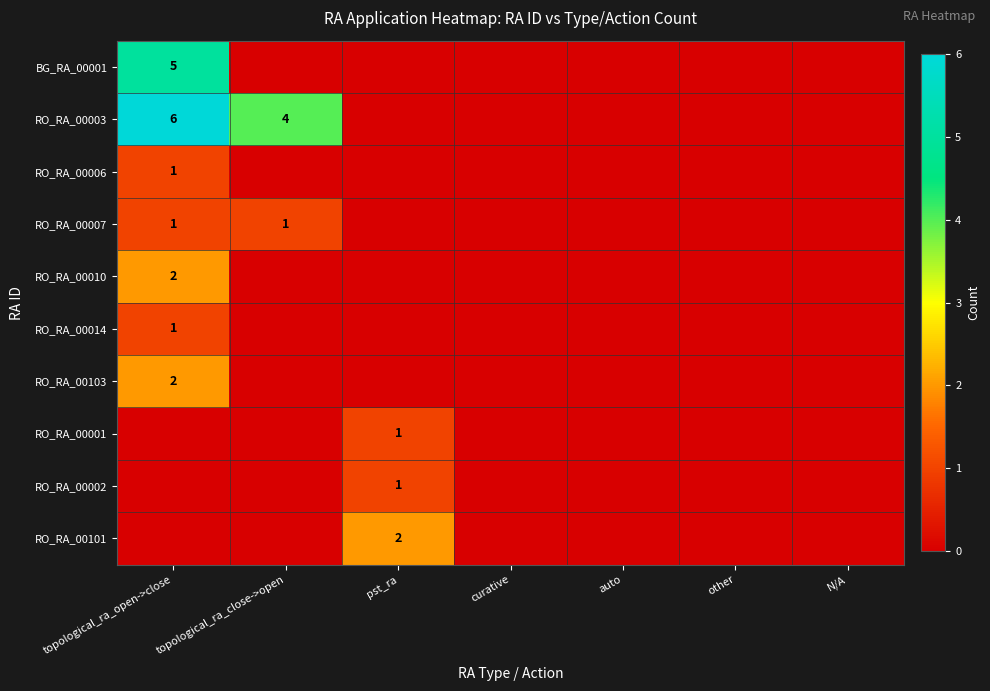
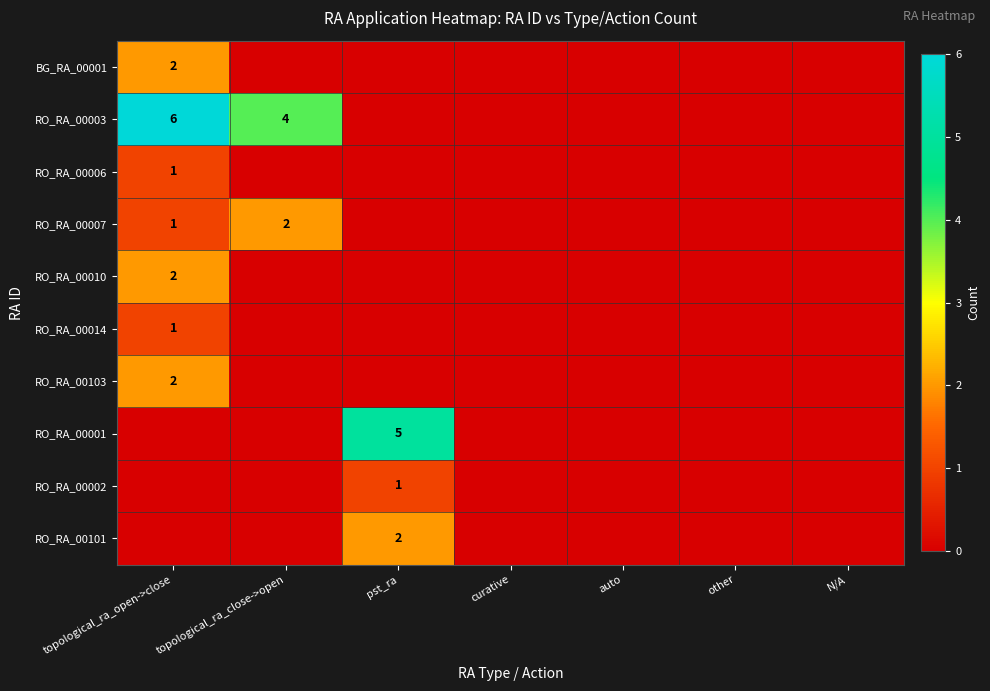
BG_RA_00001, topological_ra_open->close: 5 -> 2
RO_RA_00007, topological_ra_close->open: 1 -> 2
RO_RA_00001, pst_ra: 1 -> 5
